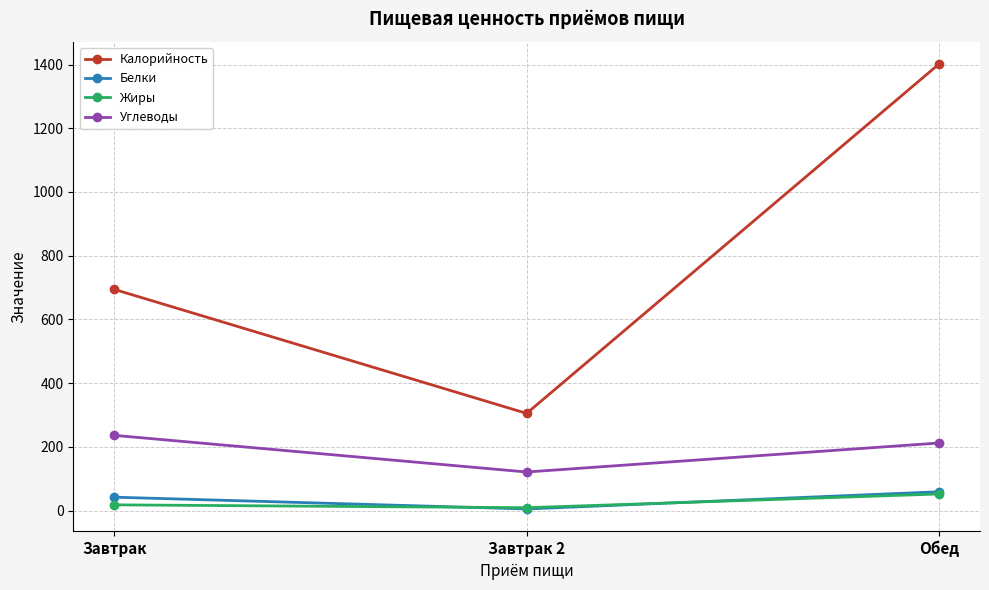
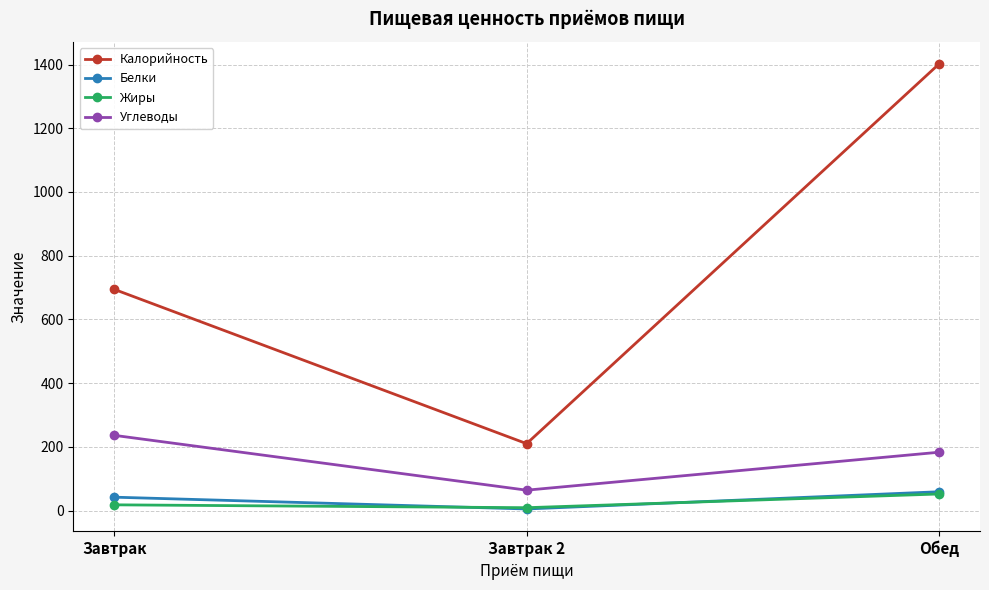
Калорийность, Завтрак 2: 310 -> 210
Углеводы, Завтрак 2: 120 -> 60
Углеводы, Обед: 210 -> 180
